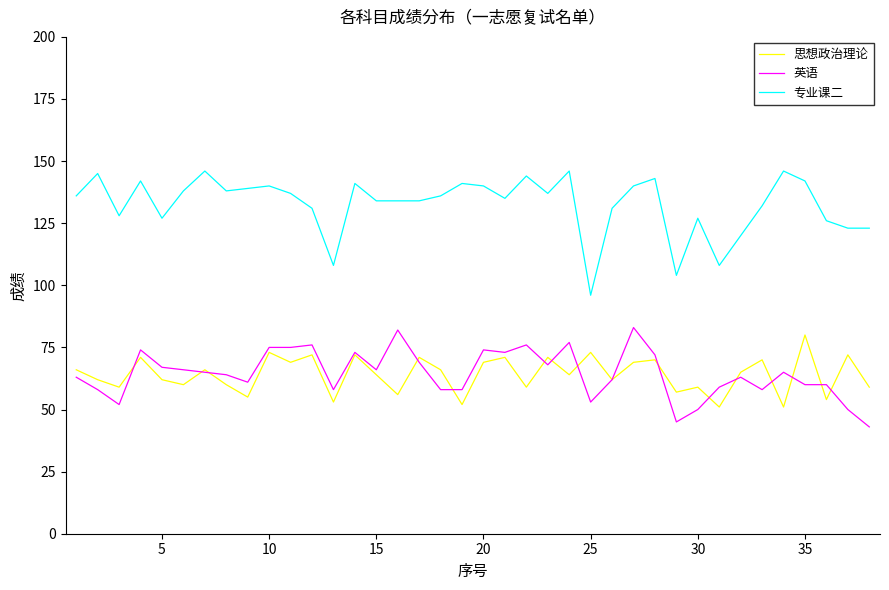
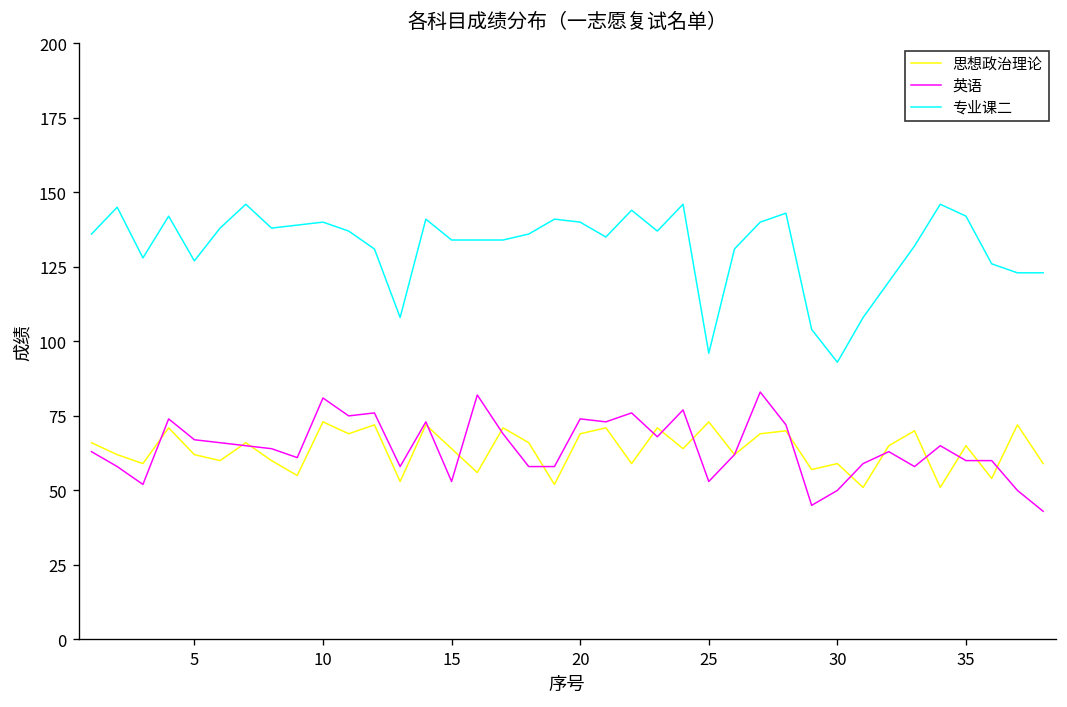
英语, 10: 75 -> 81
英语, 15: 66 -> 53
专业课二, 30: 127 -> 93
思想政治理论, 35: 80 -> 65
